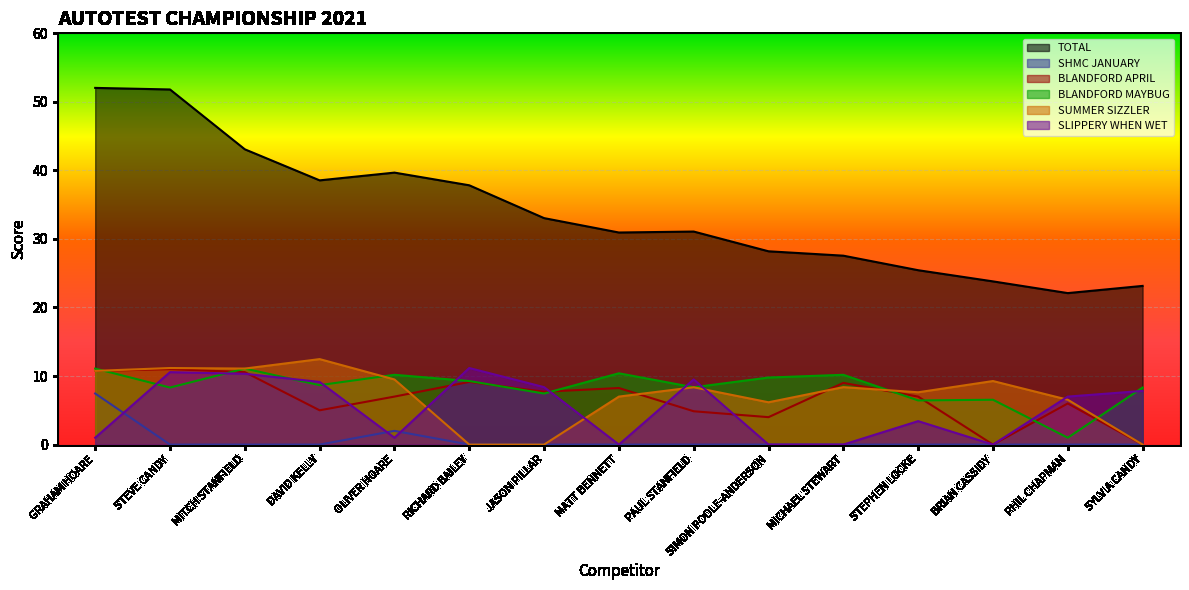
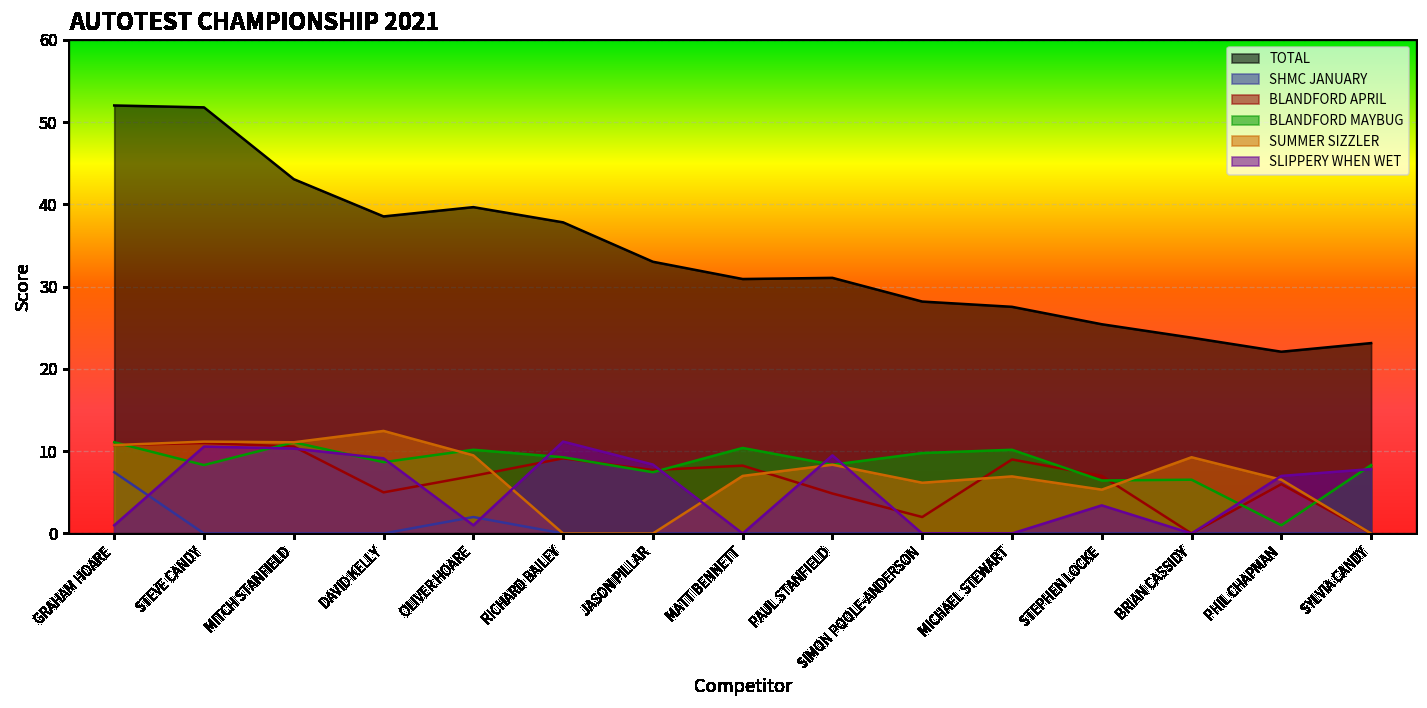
BLANDFORD APRIL, SIMON POOLE-ANDERSON: 4 -> 2
SUMMER SIZZLER, MICHAEL STEWART: 8 -> 7
SUMMER SIZZLER, STEPHEN LOCKE: 8 -> 5
